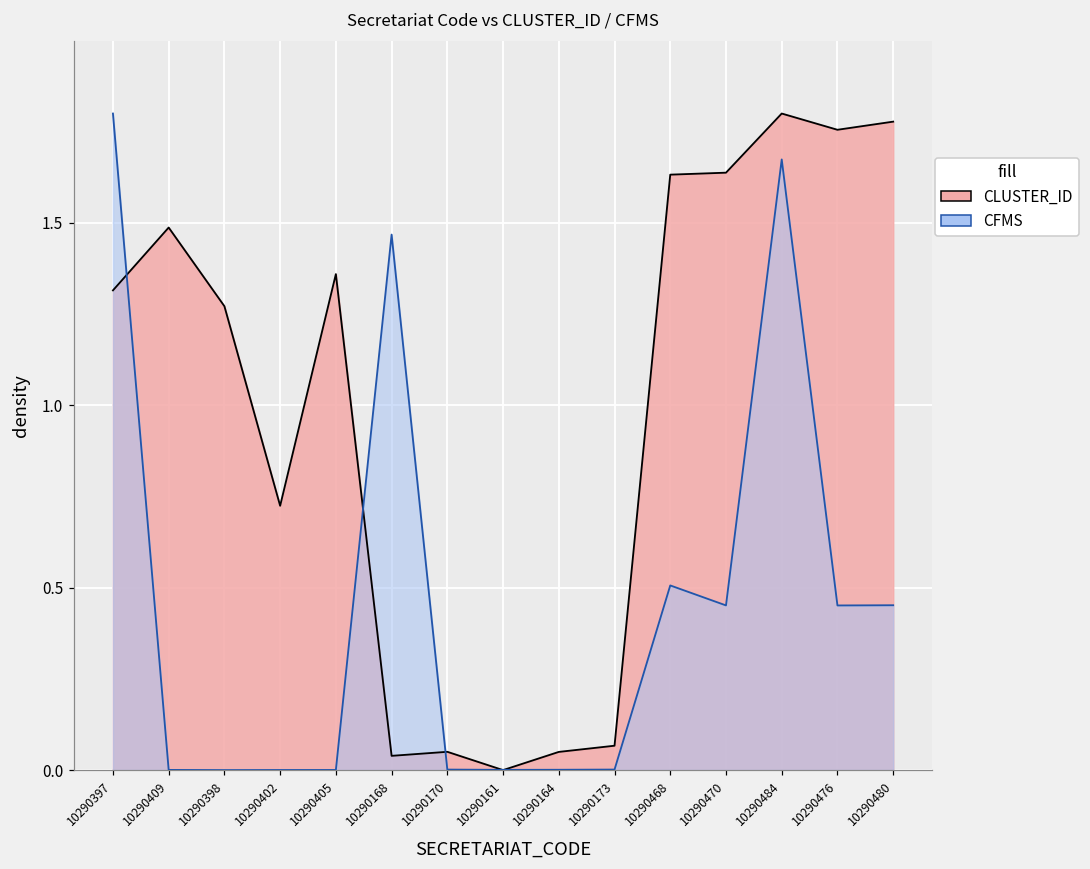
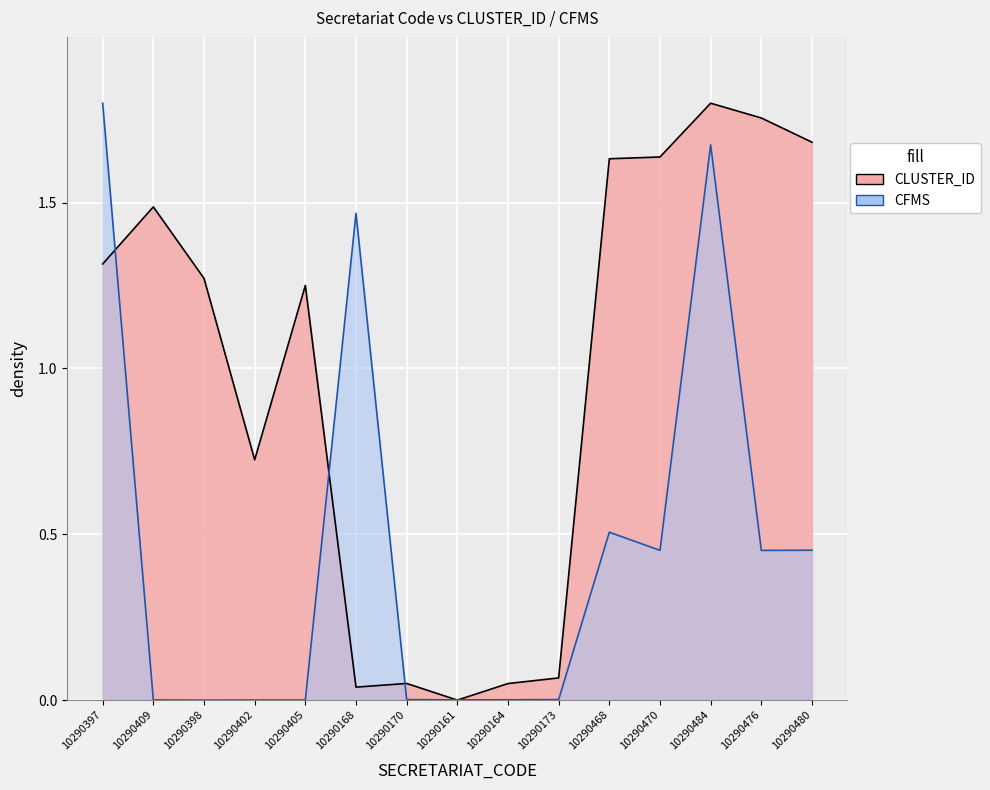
CLUSTER_ID, 10290405: 1.36 -> 1.25
CLUSTER_ID, 10290480: 1.78 -> 1.68
